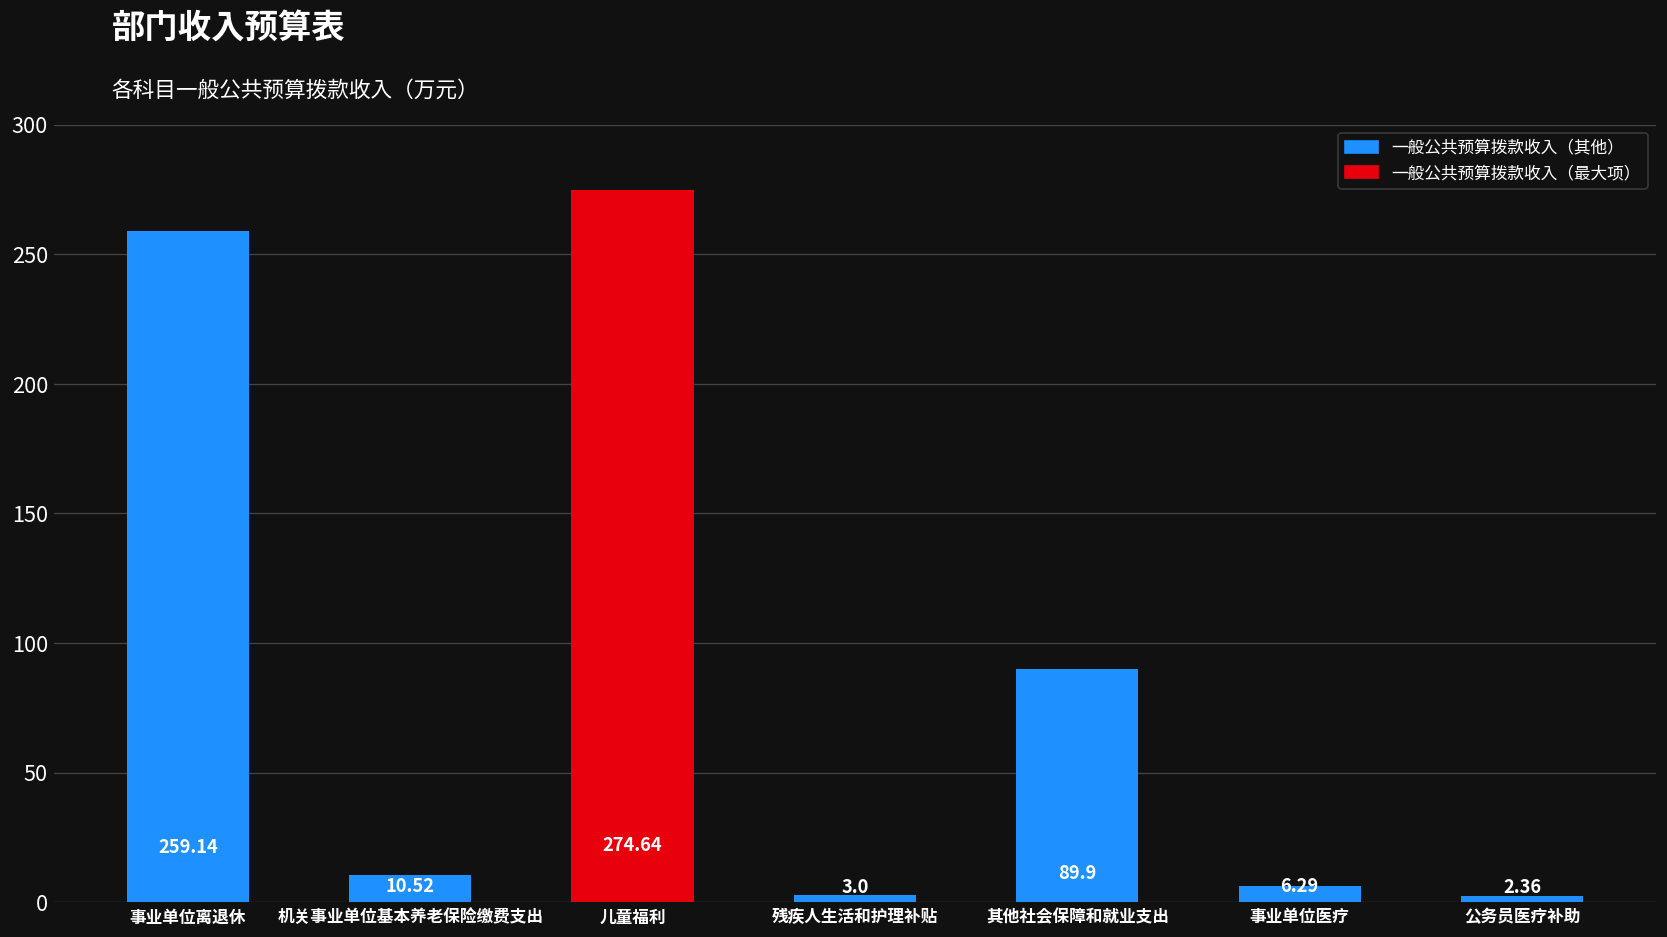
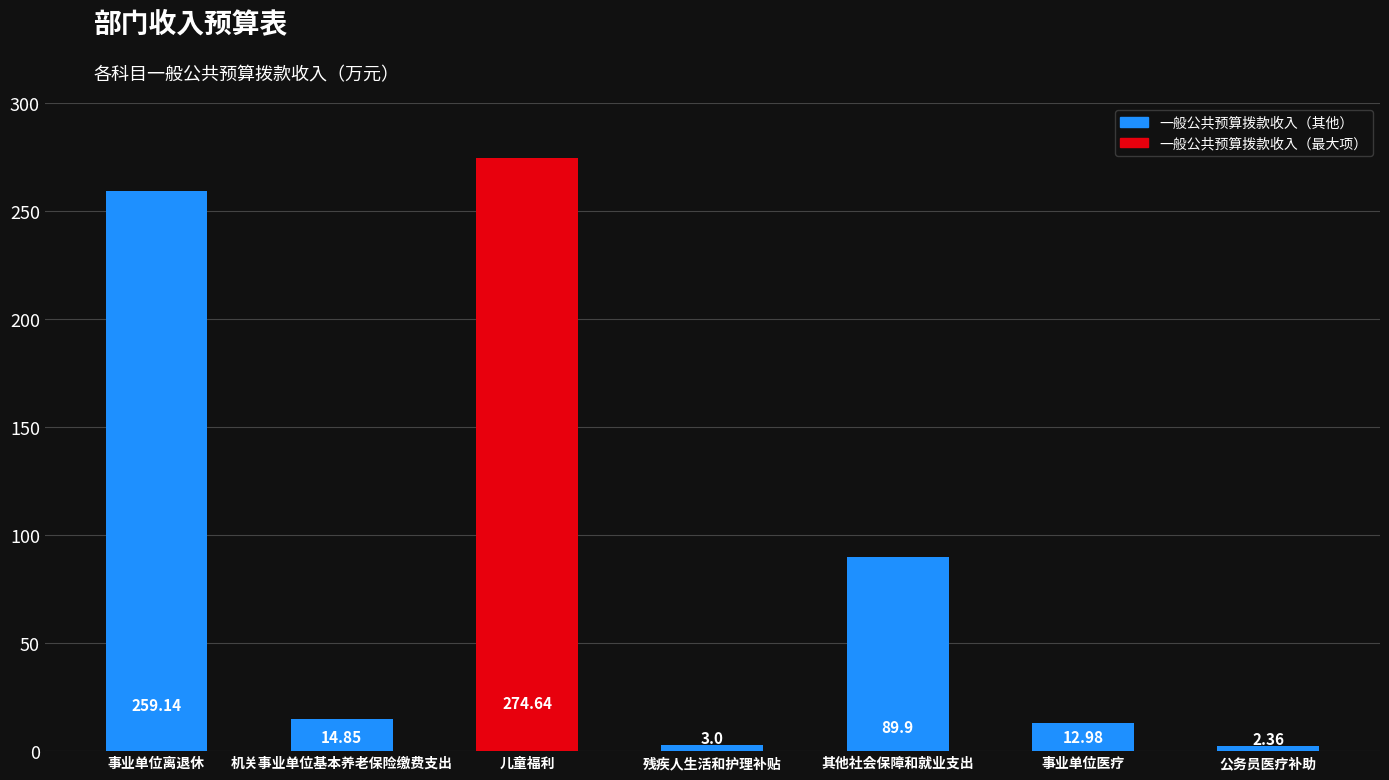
机关事业单位基本养老保险缴费支出: 10.52 -> 14.85
事业单位医疗: 6.29 -> 12.98
